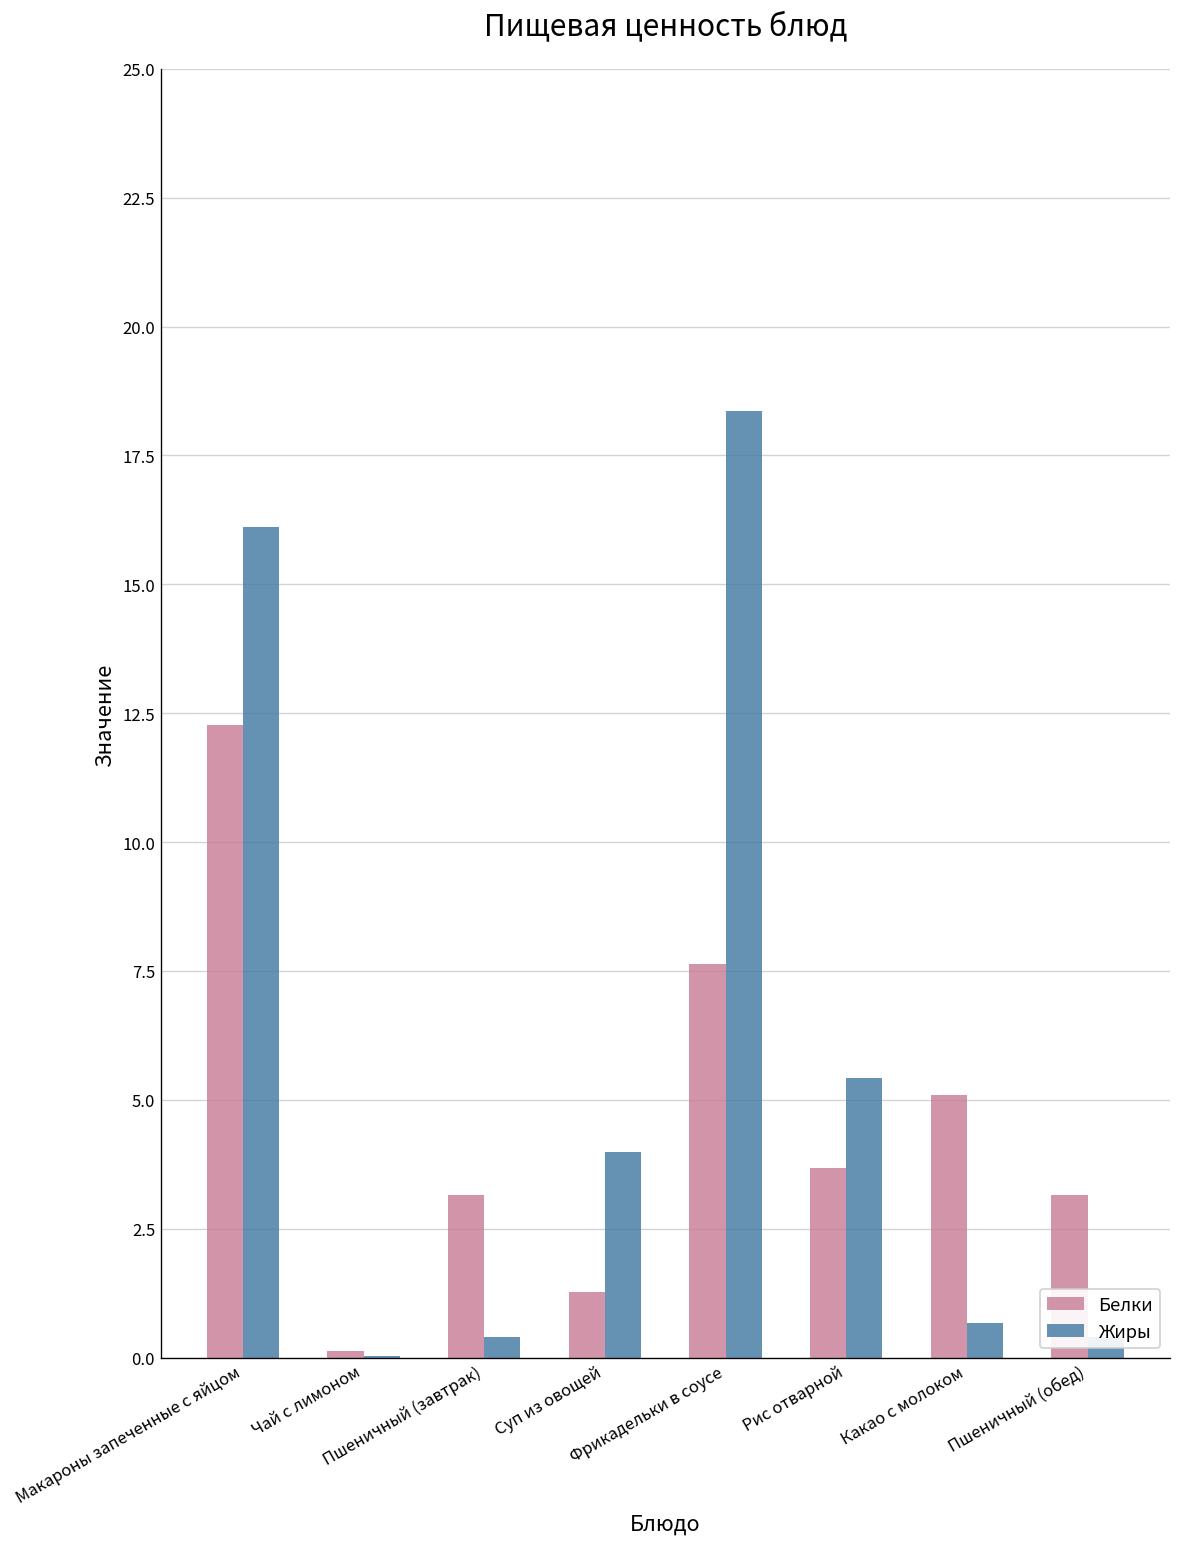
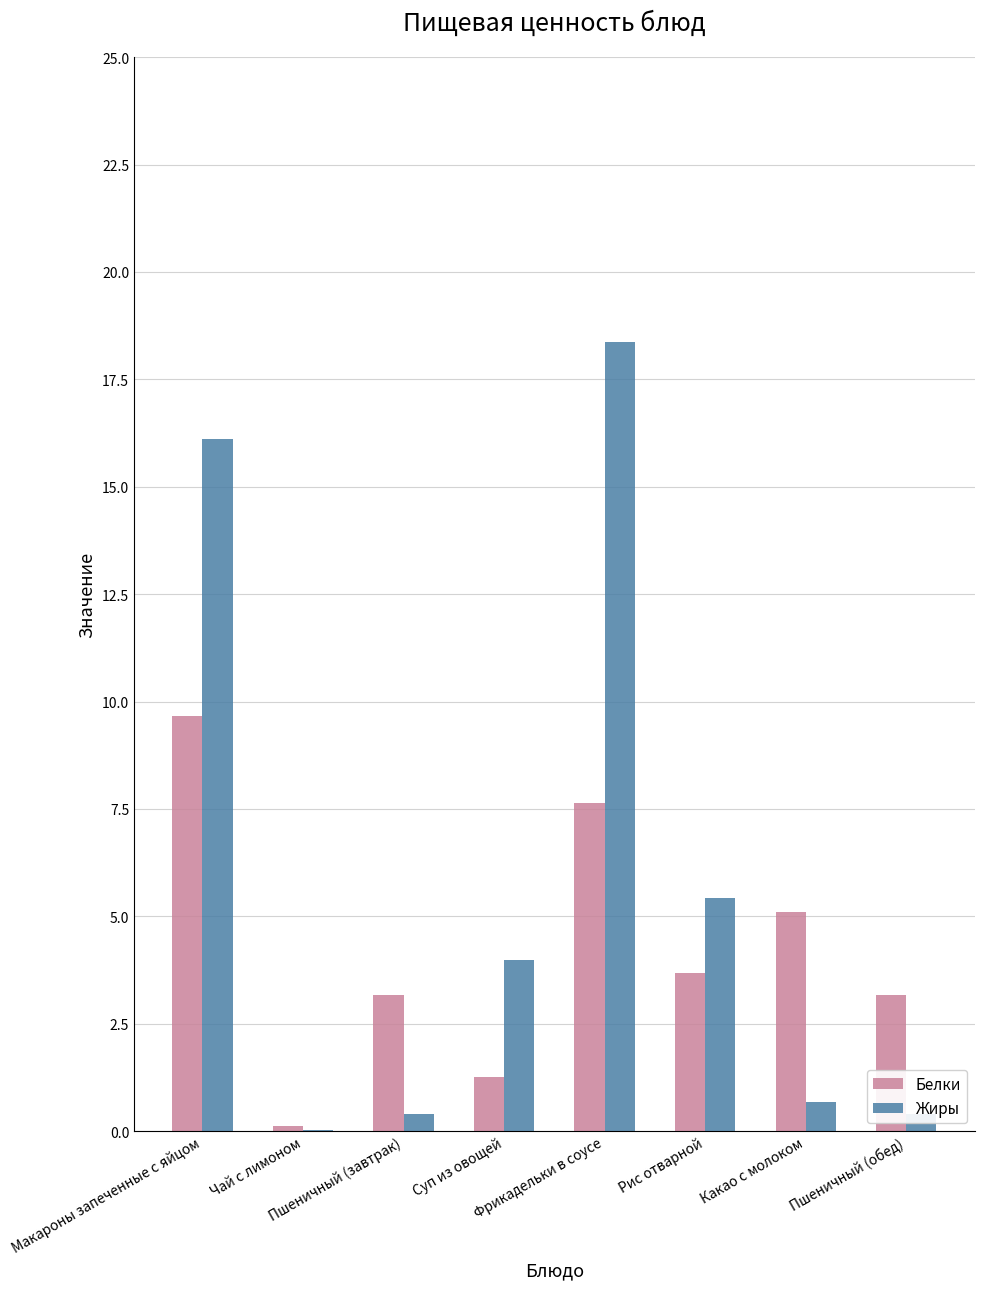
Белки, Макароны запеченные с яйцом: 12.3 -> 9.7
